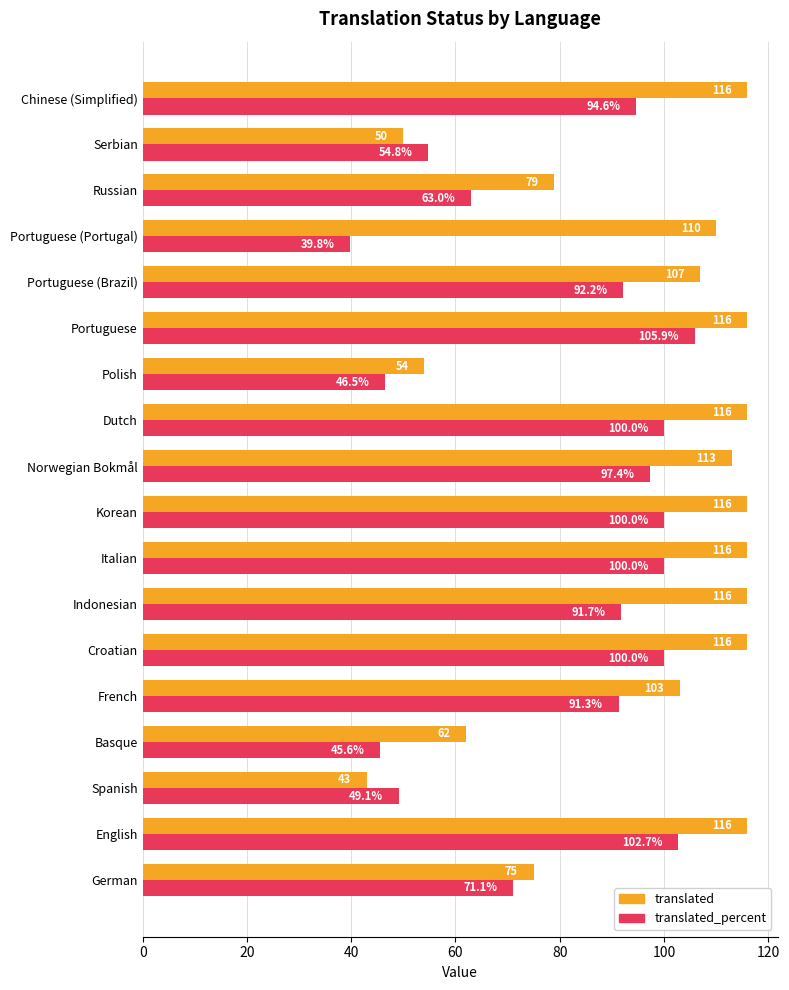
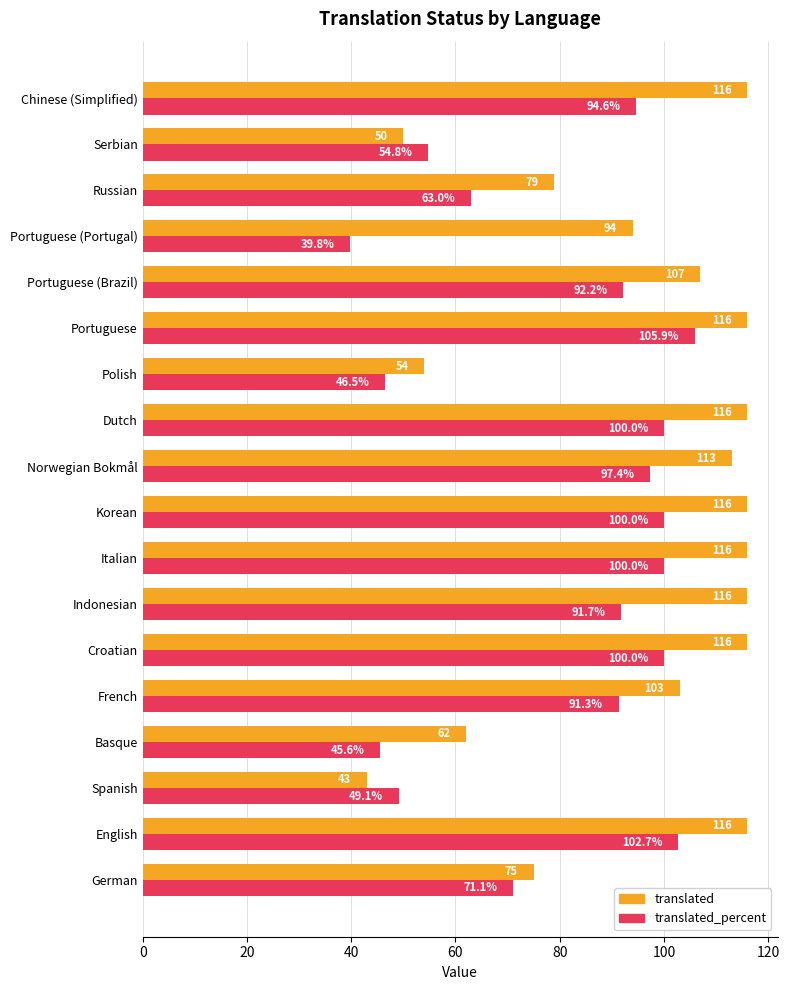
translated, Portuguese (Portugal): 110 -> 94
